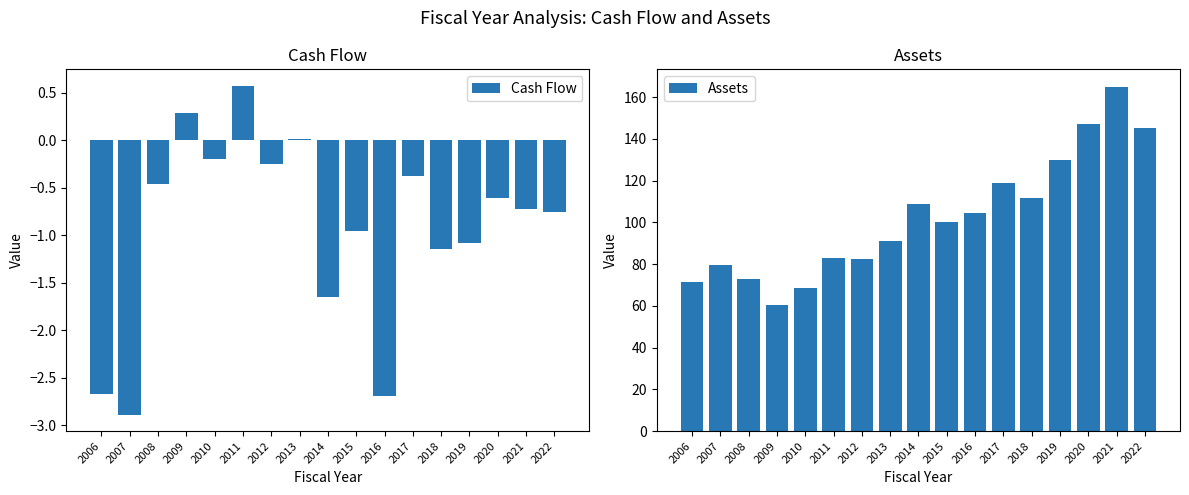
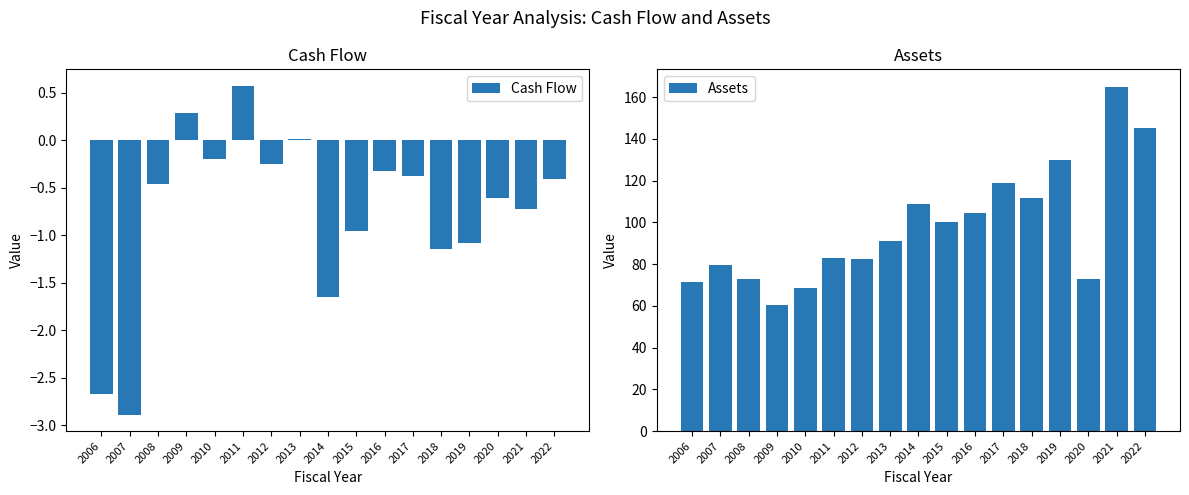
Cash Flow, 2016: -2.7 -> -0.3
Cash Flow, 2022: -0.8 -> -0.4
Assets, 2020: 147 -> 73
